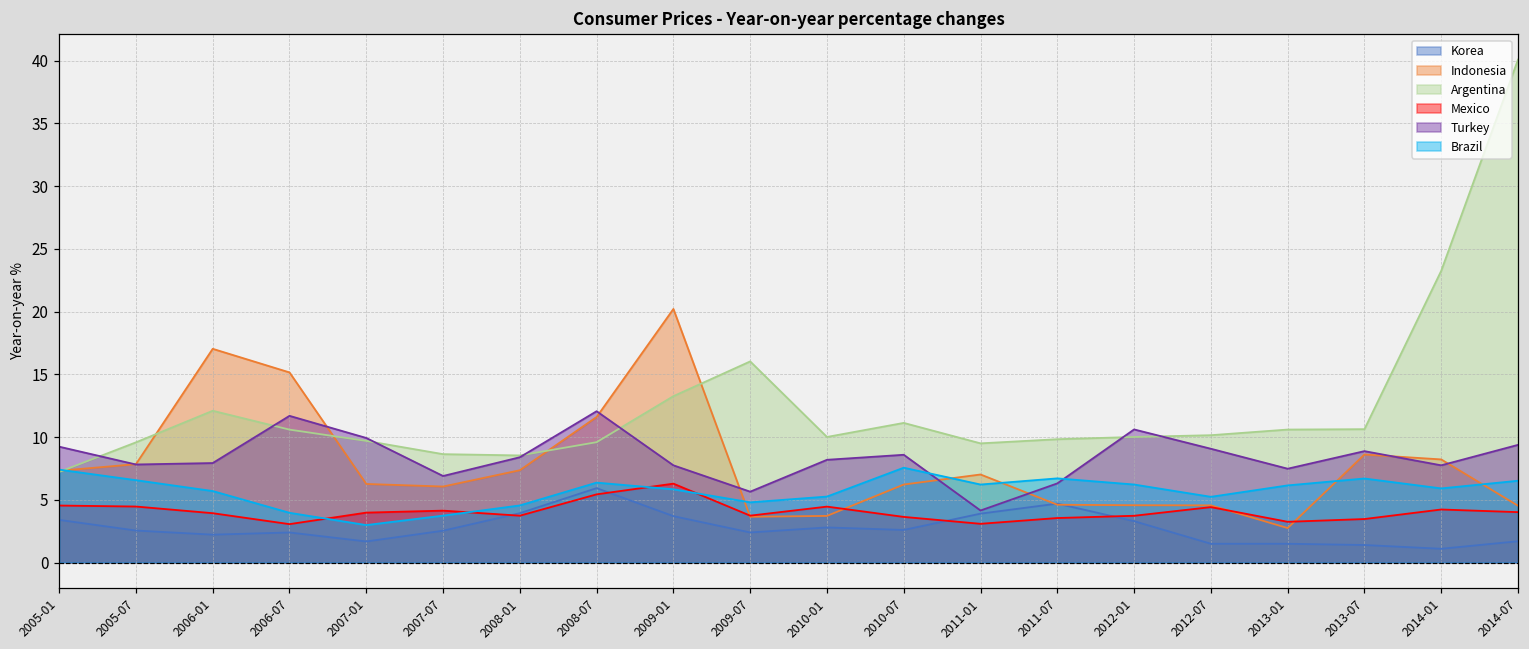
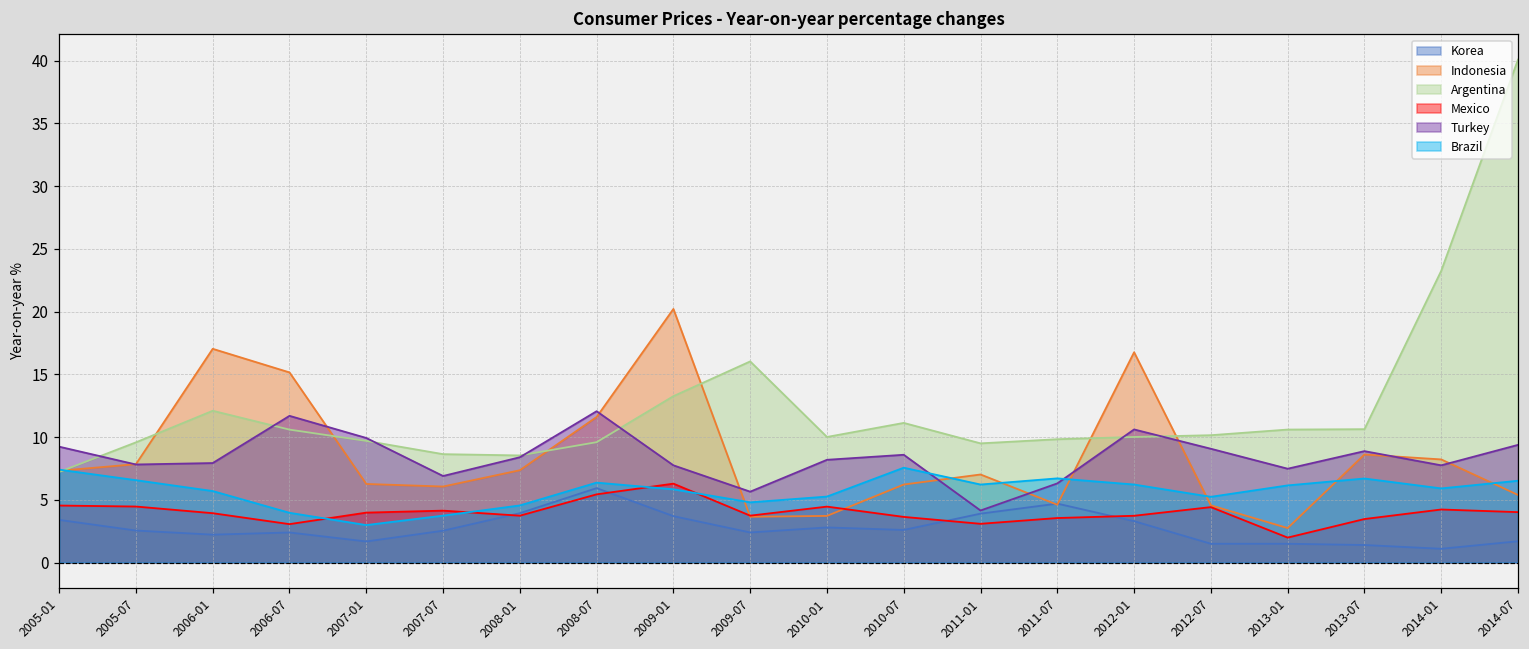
Indonesia, 2012-01: 4.6 -> 16.8
Mexico, 2013-01: 3.3 -> 2.0
Indonesia, 2014-07: 4.5 -> 5.4
